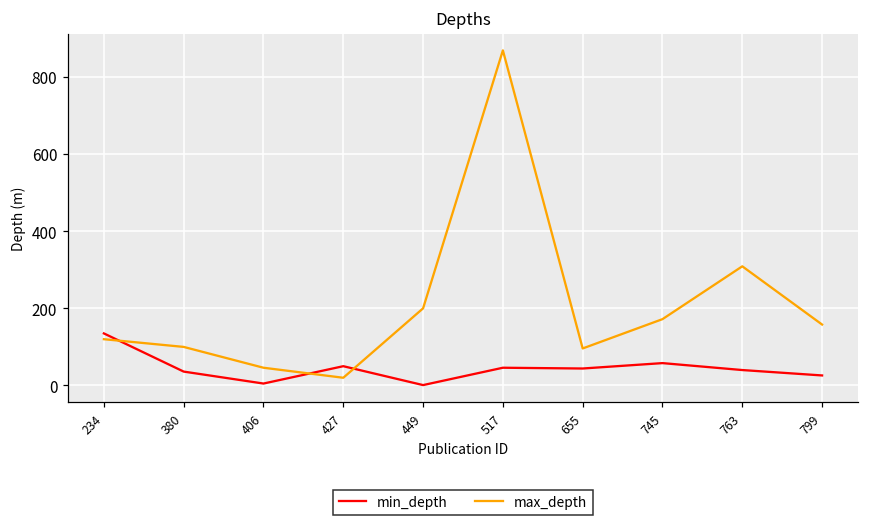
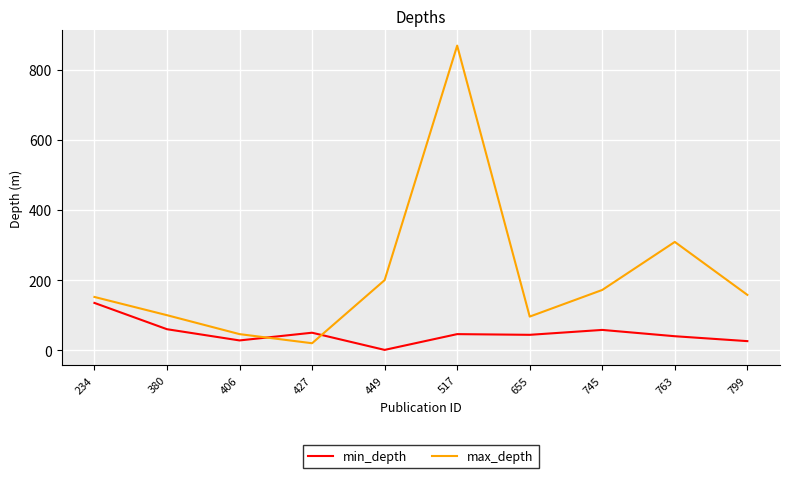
max_depth, 234: 120 -> 150
min_depth, 380: 40 -> 60
min_depth, 406: 10 -> 30
